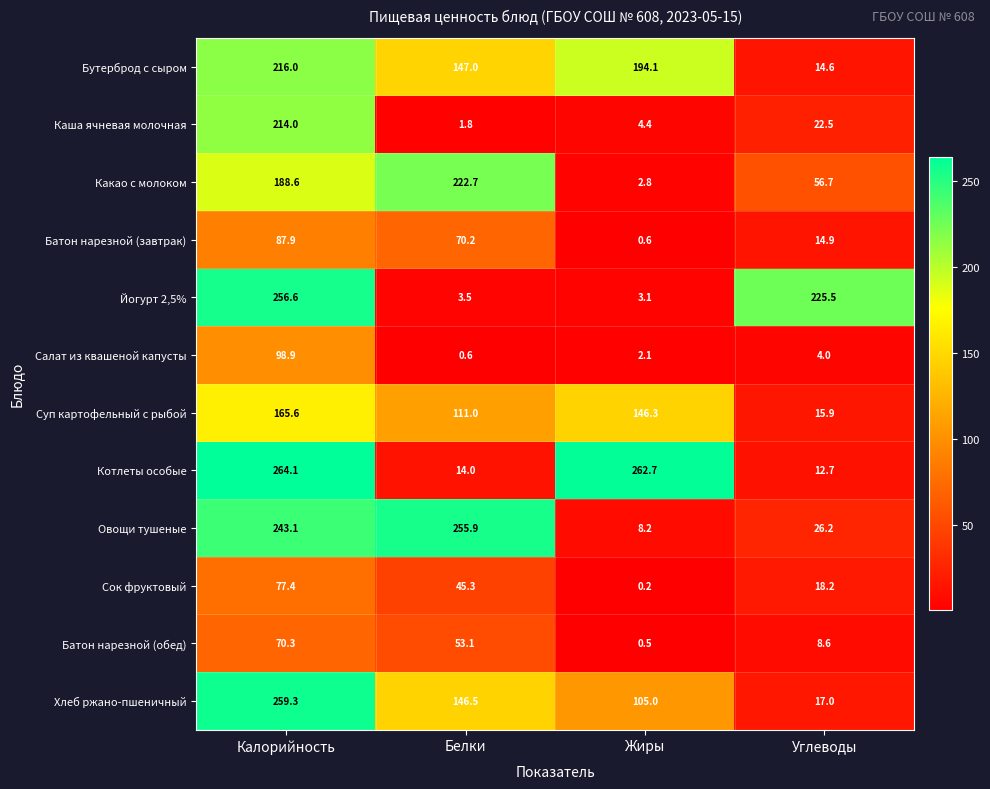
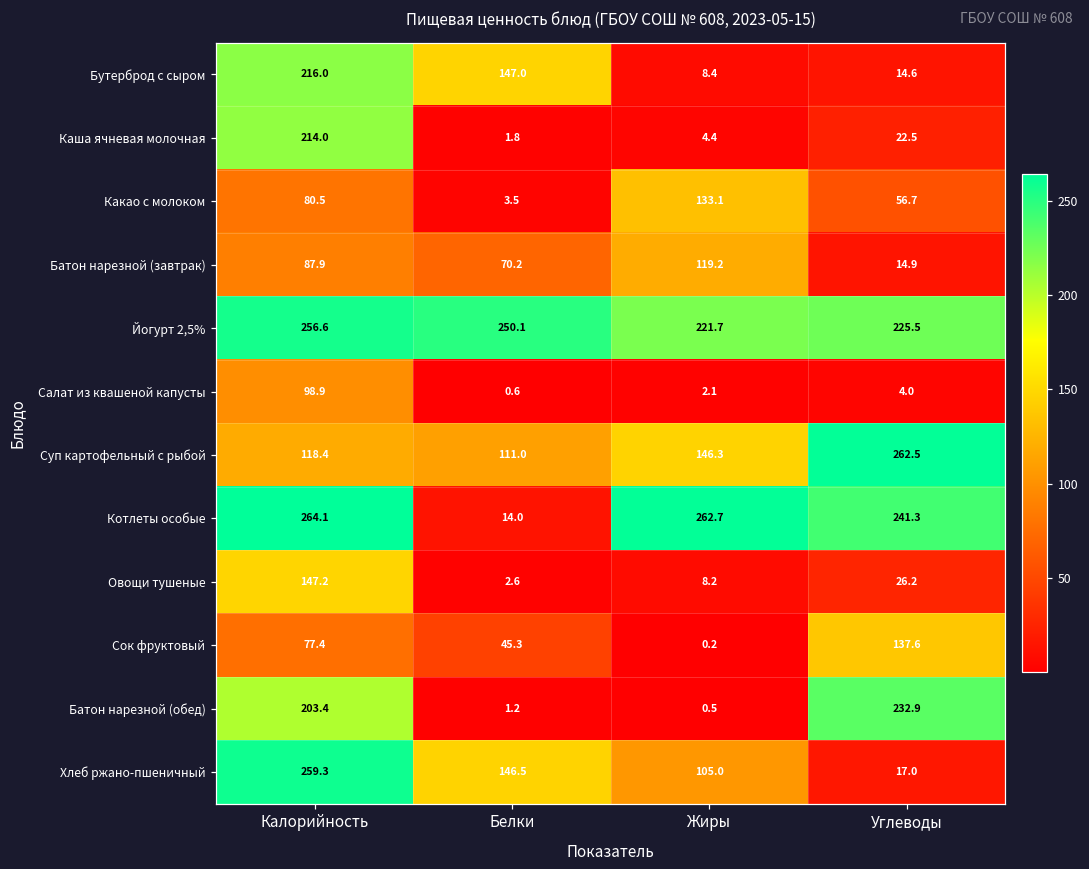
Бутерброд с сыром, Жиры: 194.1 -> 8.4
Какао с молоком, Калорийность: 188.6 -> 80.5
Какао с молоком, Белки: 222.7 -> 3.5
Какао с молоком, Жиры: 2.8 -> 133.1
Батон нарезной (завтрак), Жиры: 0.6 -> 119.2
Йогурт 2,5%, Белки: 3.5 -> 250.1
Йогурт 2,5%, Жиры: 3.1 -> 221.7
Суп картофельный с рыбой, Калорийность: 165.6 -> 118.4
Суп картофельный с рыбой, Углеводы: 15.9 -> 262.5
Котлеты особые, Углеводы: 12.7 -> 241.3
Овощи тушеные, Калорийность: 243.1 -> 147.2
Овощи тушеные, Белки: 255.9 -> 2.6
Сок фруктовый, Углеводы: 18.2 -> 137.6
Батон нарезной (обед), Калорийность: 70.3 -> 203.4
Батон нарезной (обед), Белки: 53.1 -> 1.2
Батон нарезной (обед), Углеводы: 8.6 -> 232.9
